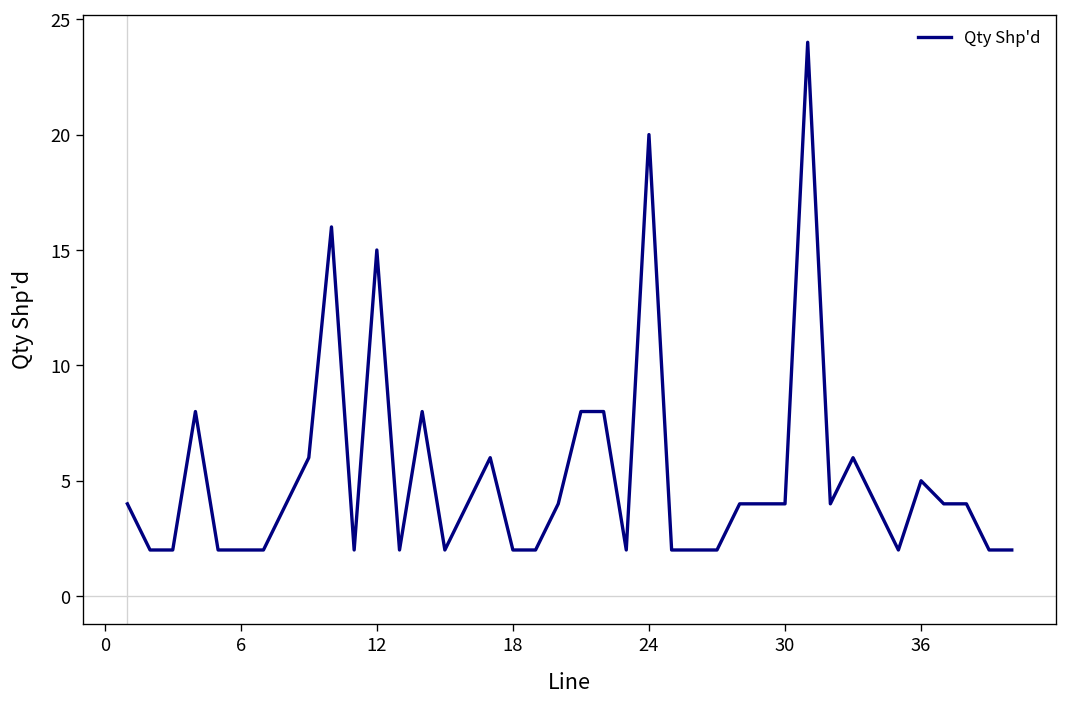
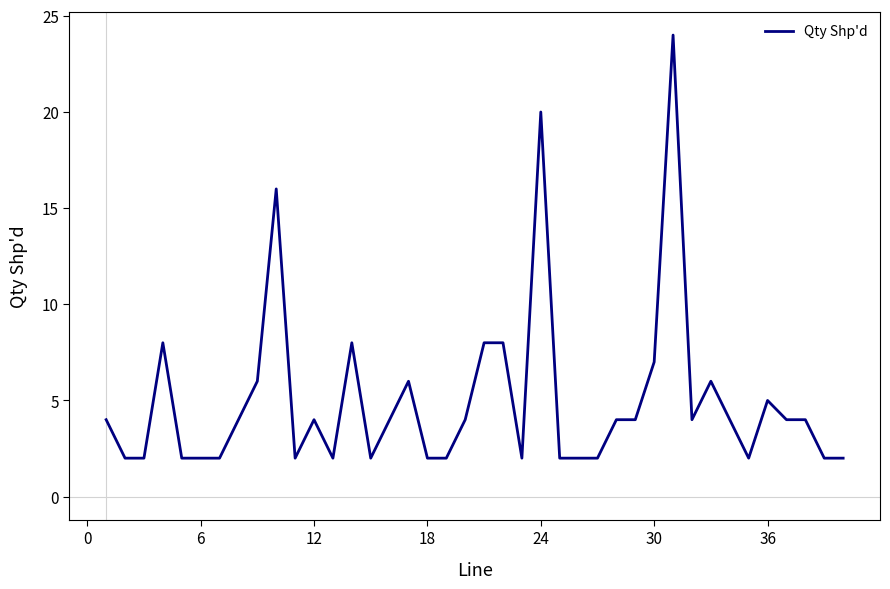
12: 15 -> 4
30: 4 -> 7
